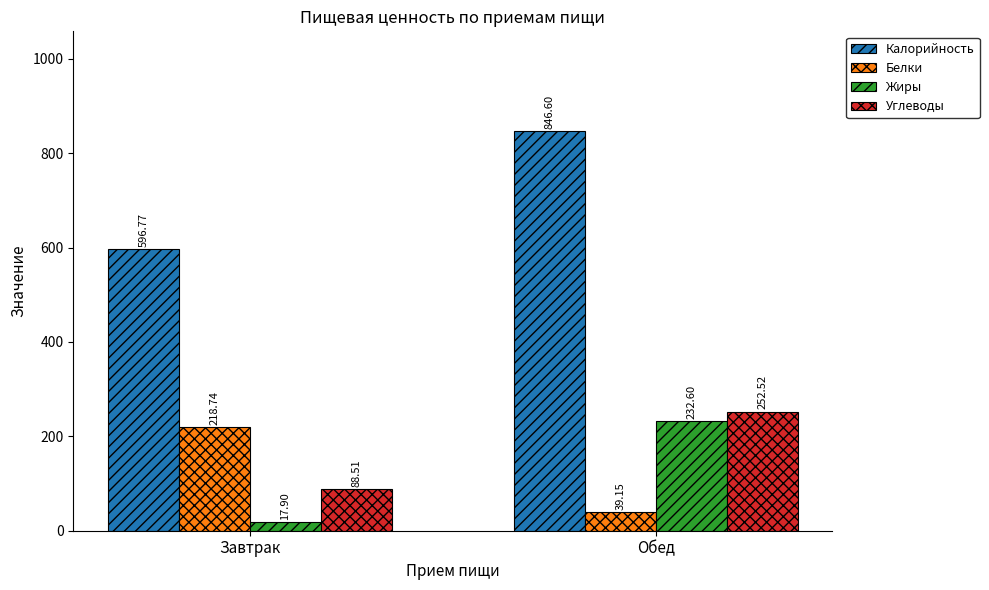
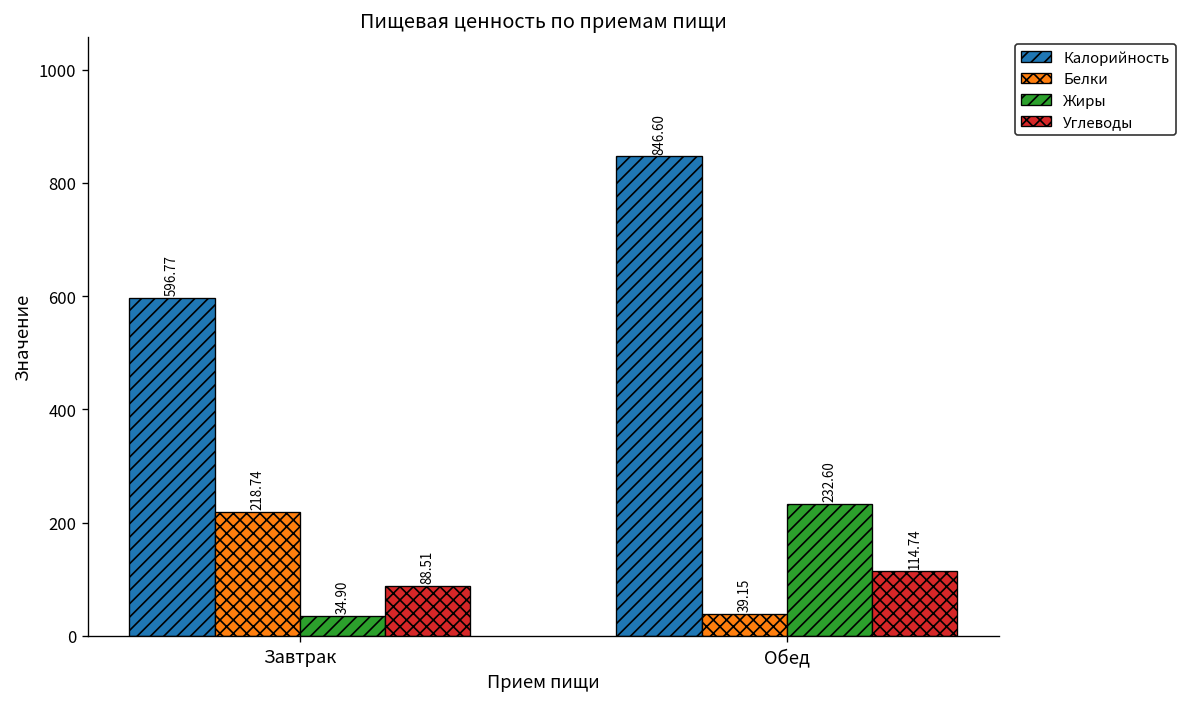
Жиры, Завтрак: 17.90 -> 34.90
Углеводы, Обед: 252.52 -> 114.74
